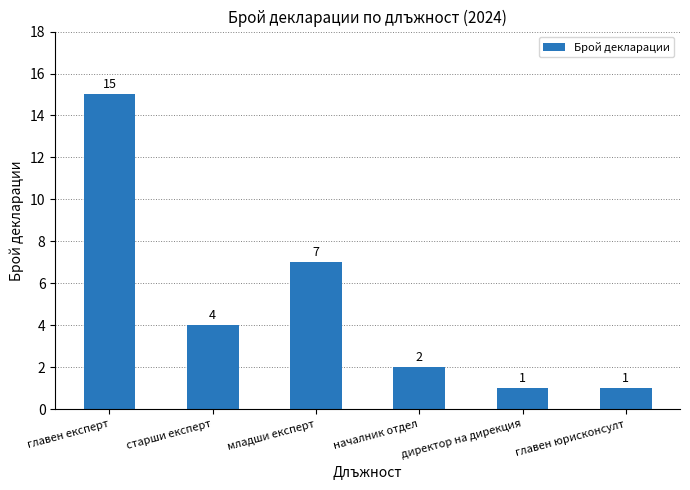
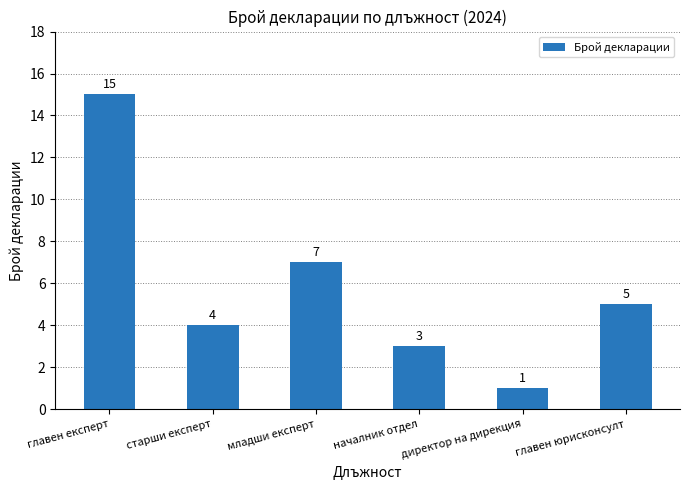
началник отдел: 2 -> 3
главен юрисконсулт: 1 -> 5
